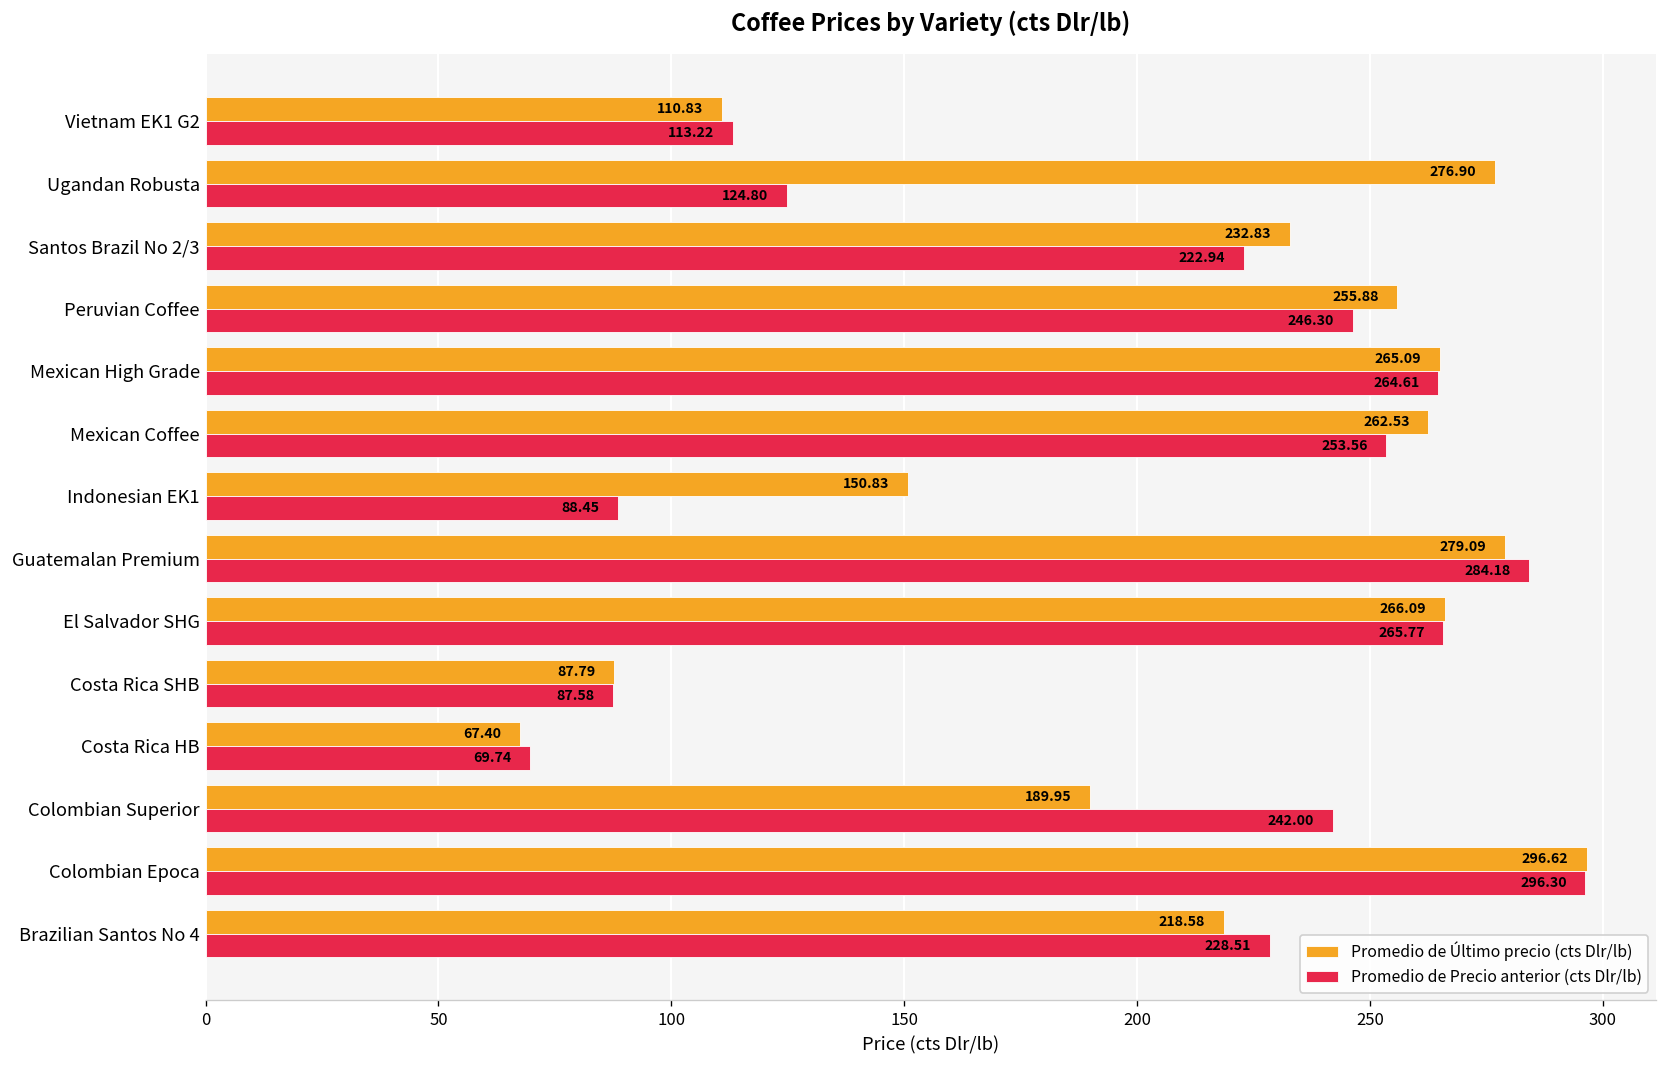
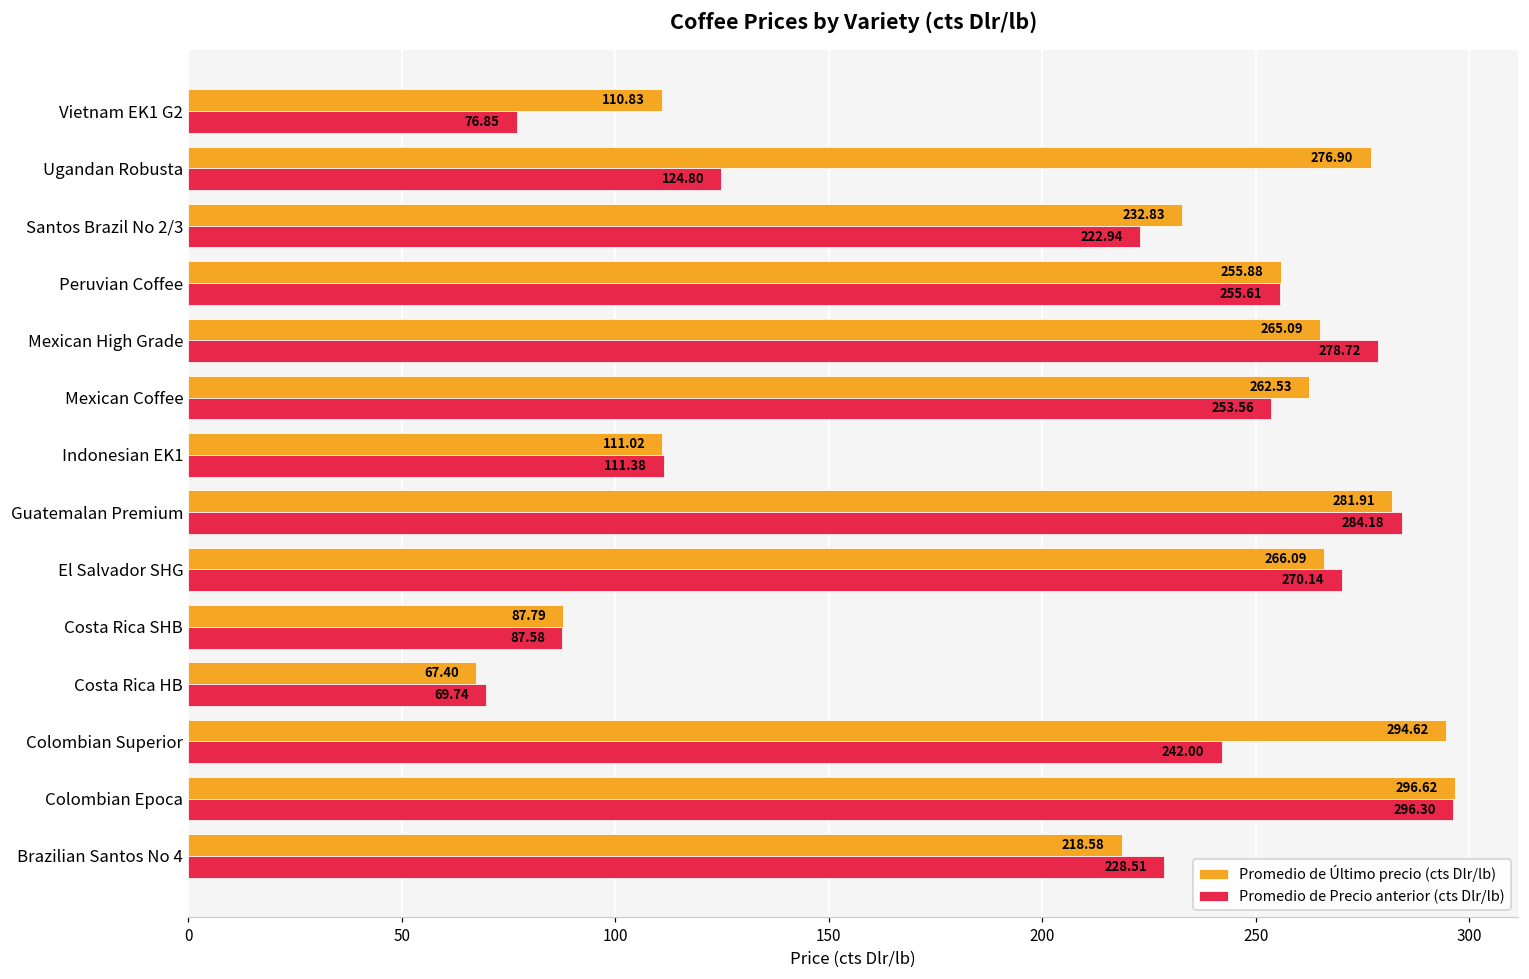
Promedio de Precio anterior (cts Dlr/lb), Vietnam EK1 G2: 113.22 -> 76.85
Promedio de Precio anterior (cts Dlr/lb), Peruvian Coffee: 246.30 -> 255.61
Promedio de Precio anterior (cts Dlr/lb), Mexican High Grade: 264.61 -> 278.72
Promedio de Último precio (cts Dlr/lb), Indonesian EK1: 150.83 -> 111.02
Promedio de Precio anterior (cts Dlr/lb), Indonesian EK1: 88.45 -> 111.38
Promedio de Último precio (cts Dlr/lb), Guatemalan Premium: 279.09 -> 281.91
Promedio de Precio anterior (cts Dlr/lb), El Salvador SHG: 265.77 -> 270.14
Promedio de Último precio (cts Dlr/lb), Colombian Superior: 189.95 -> 294.62
